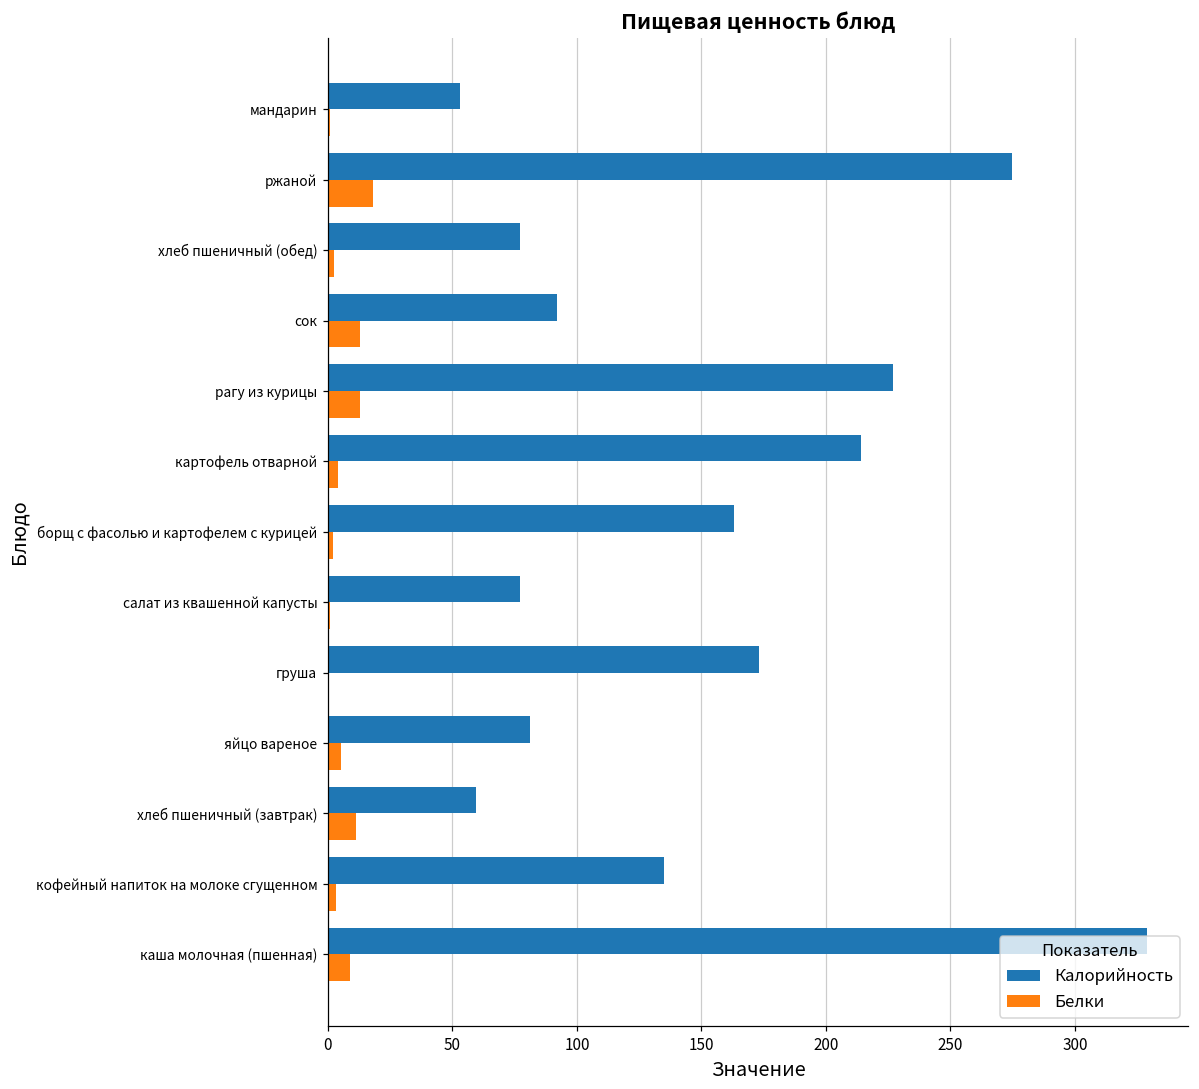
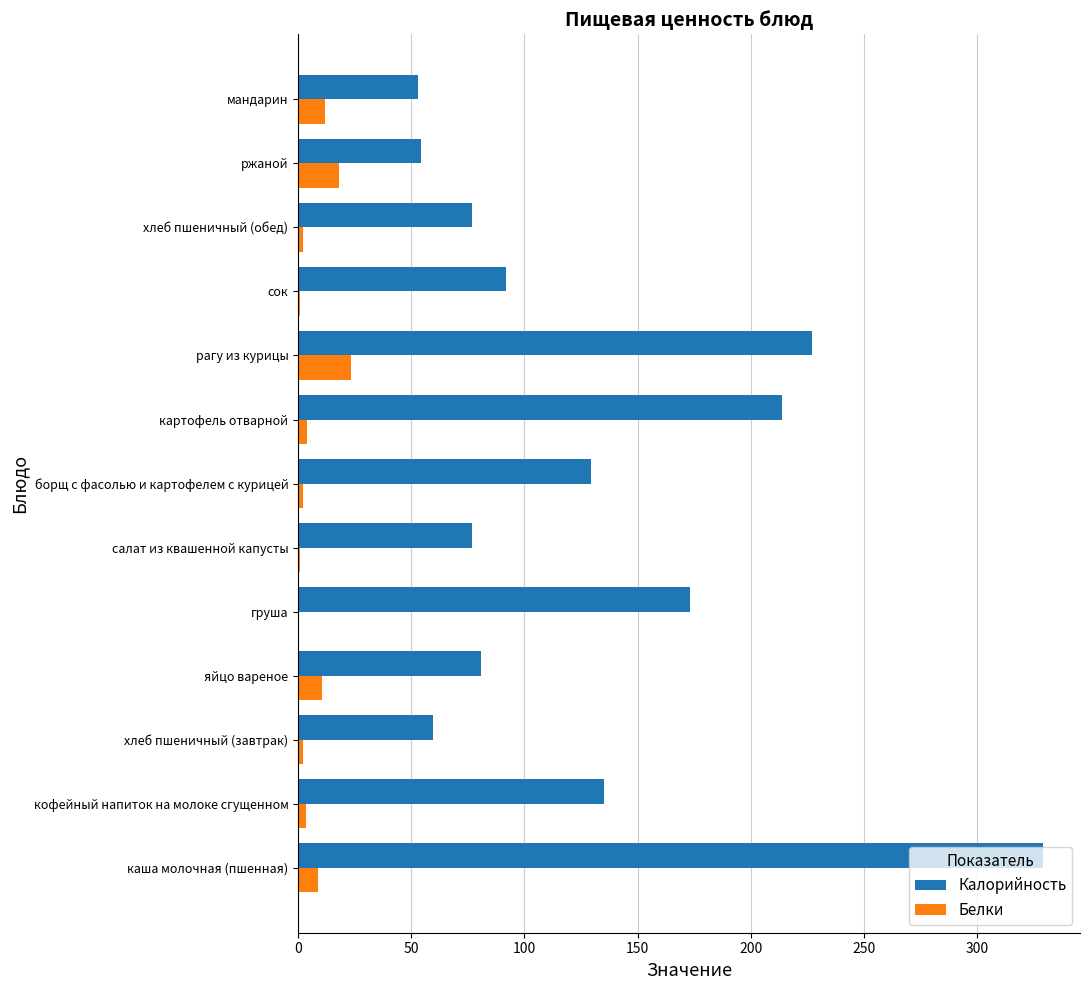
Белки, мандарин: 1 -> 12
Калорийность, ржаной: 275 -> 54
Белки, сок: 13 -> 1
Белки, рагу из курицы: 13 -> 23
Калорийность, борщ с фасолью и картофелем с курицей: 163 -> 129
Белки, яйцо вареное: 5 -> 11
Белки, хлеб пшеничный (завтрак): 11 -> 2
